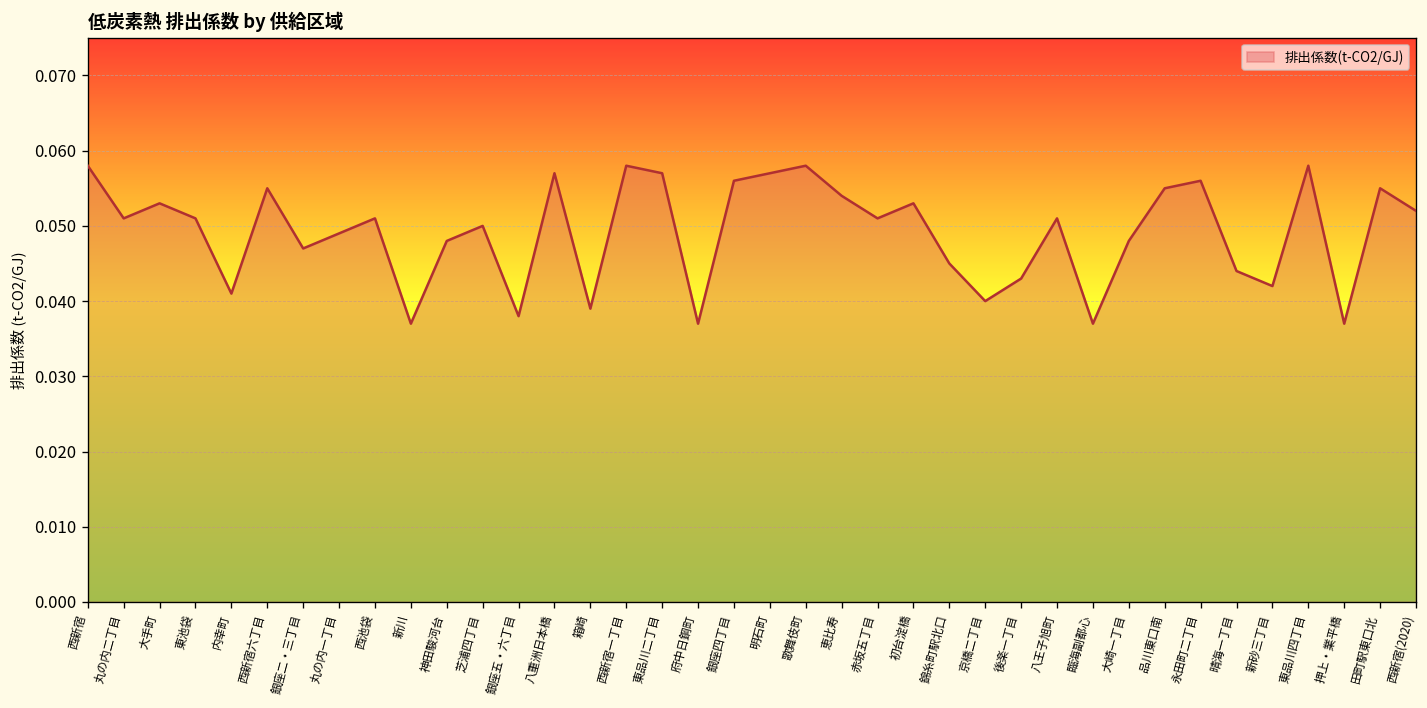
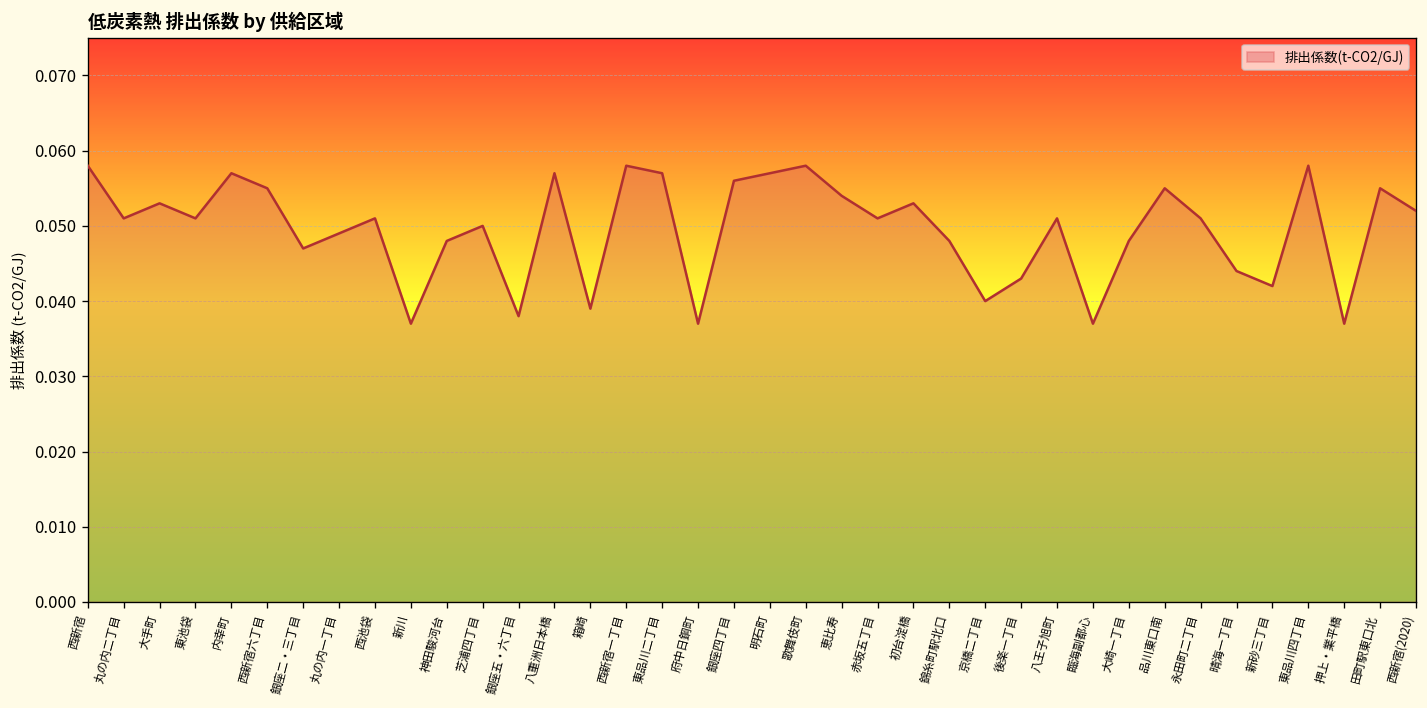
内幸町: 0.041 -> 0.057
錦糸町駅北口: 0.045 -> 0.048
永田町二丁目: 0.056 -> 0.051
